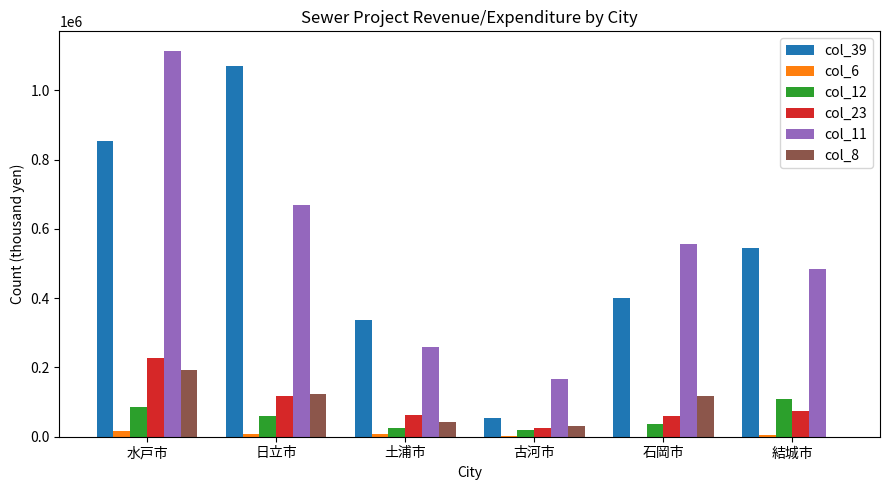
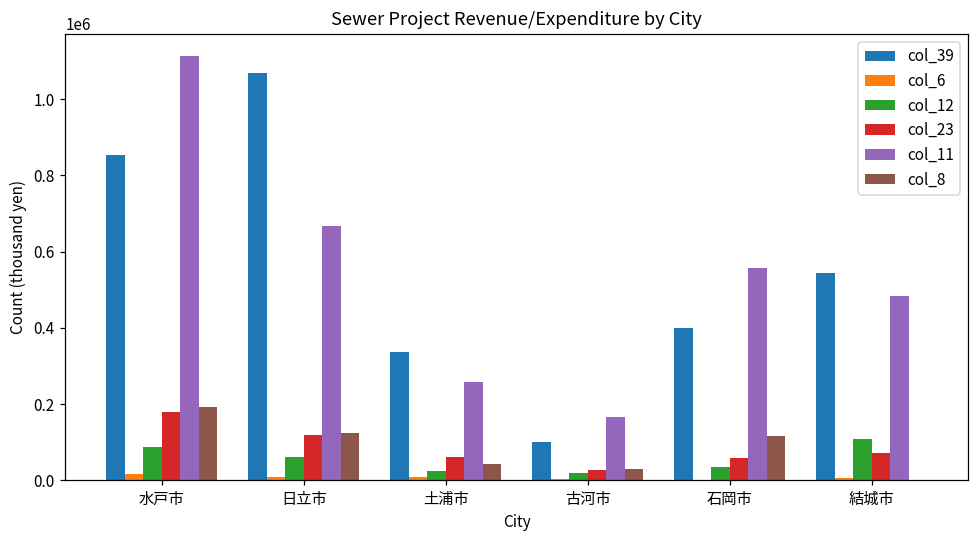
col_23, 水戸市: 230000 -> 180000
col_39, 古河市: 50000 -> 100000
